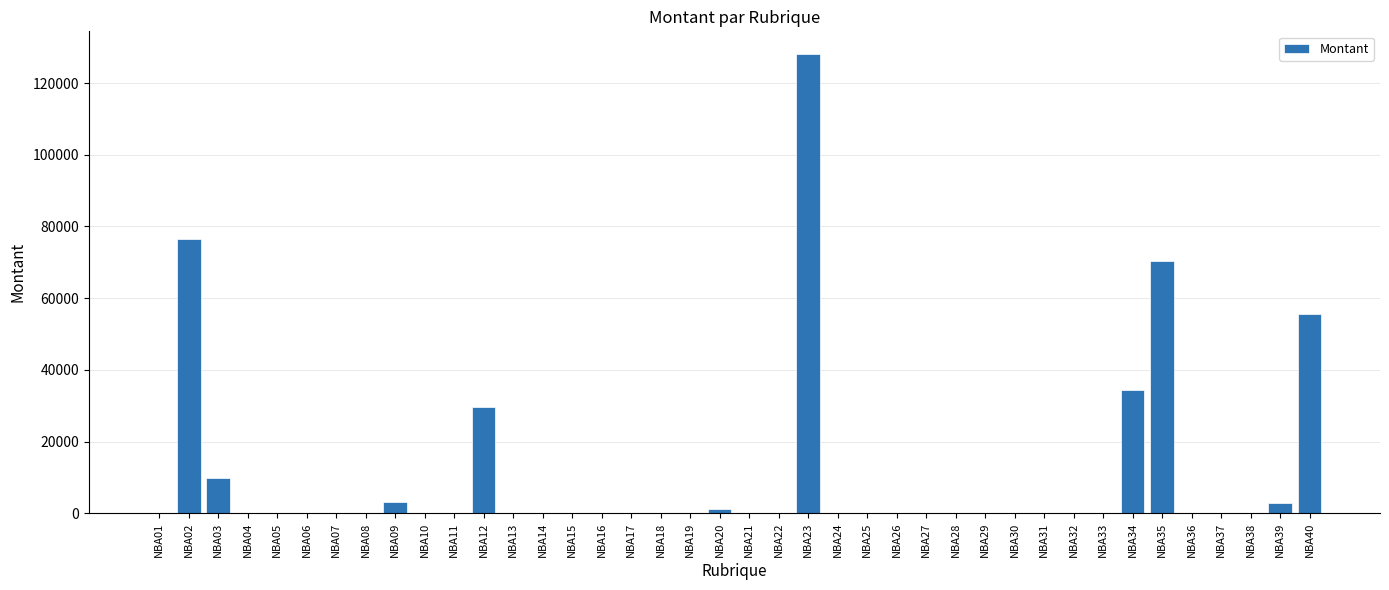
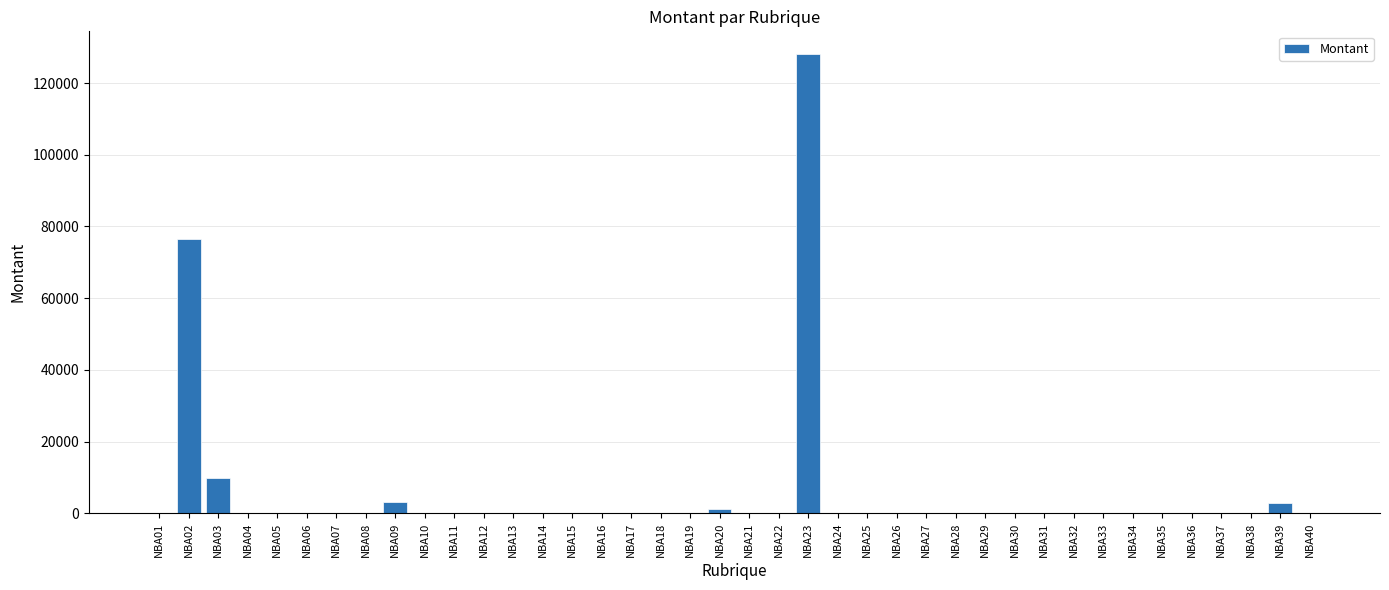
NBA12: 30000 -> 0
NBA34: 34000 -> 0
NBA35: 70000 -> 0
NBA40: 56000 -> 0
